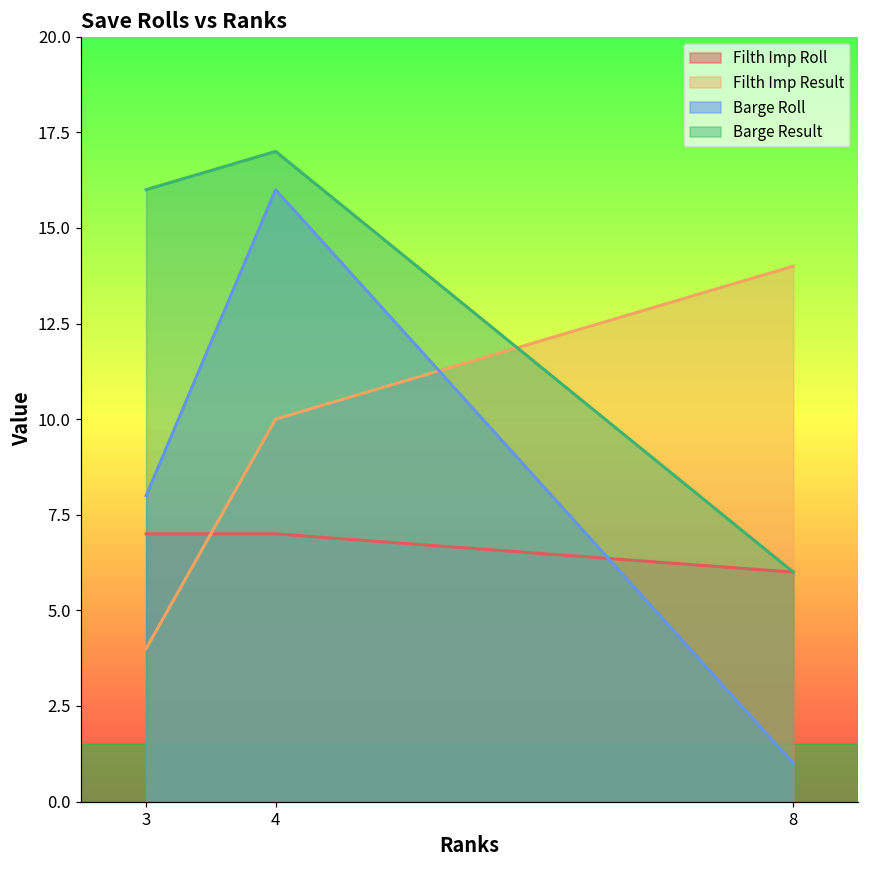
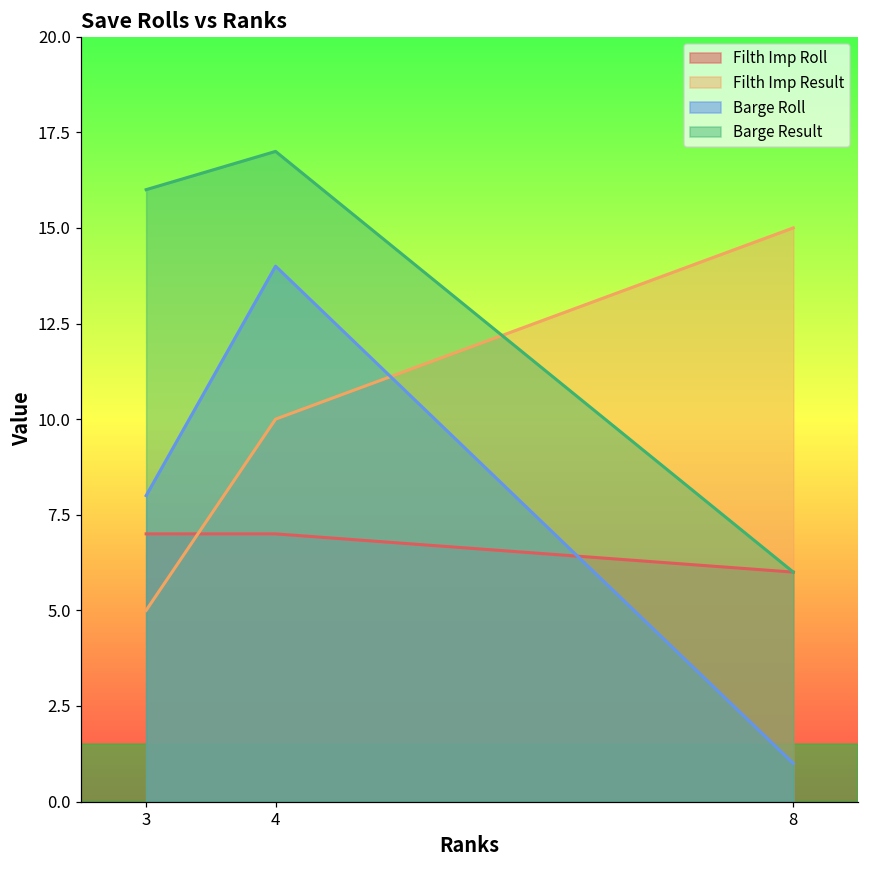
Filth Imp Result, 3: 4 -> 5
Barge Roll, 4: 16 -> 14
Filth Imp Result, 8: 14 -> 15
